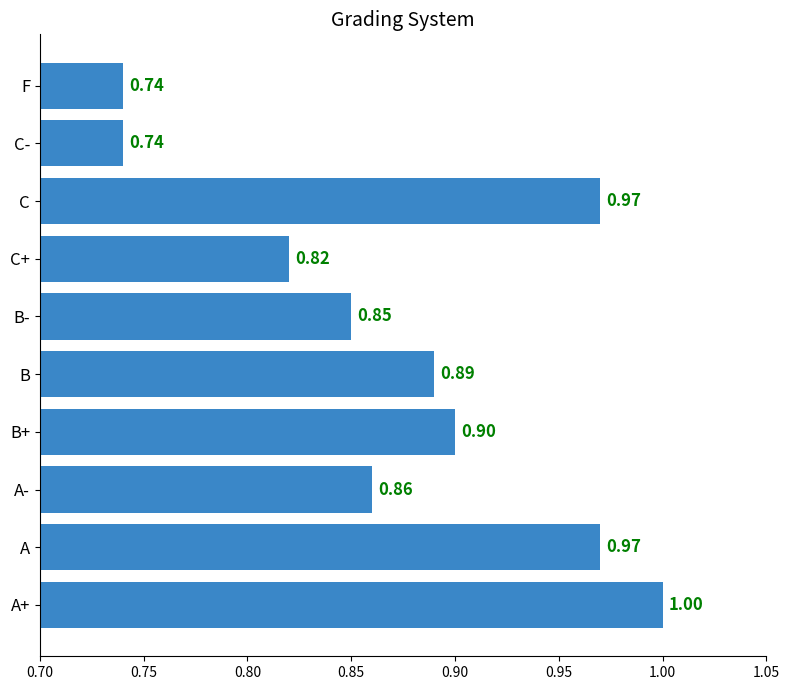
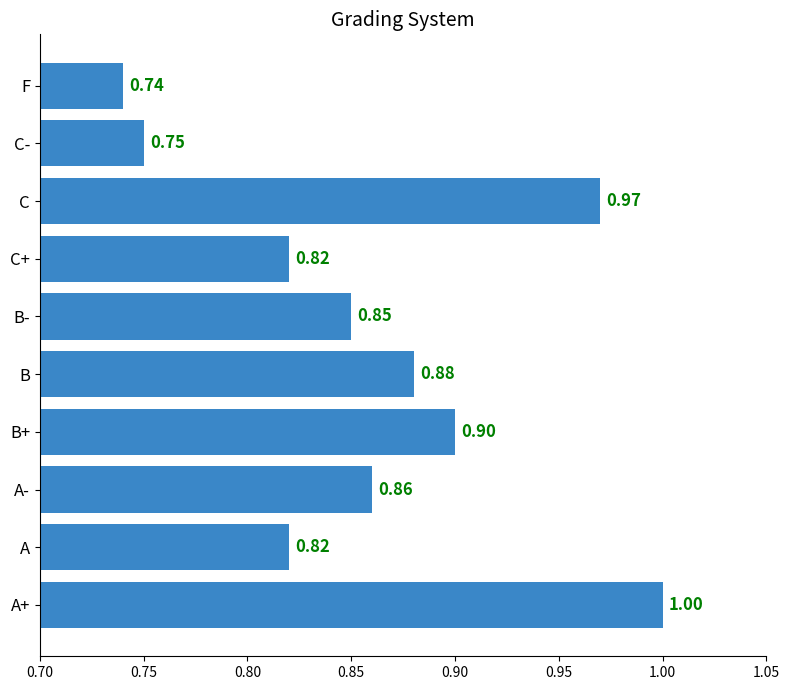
C-: 0.74 -> 0.75
B: 0.89 -> 0.88
A: 0.97 -> 0.82
